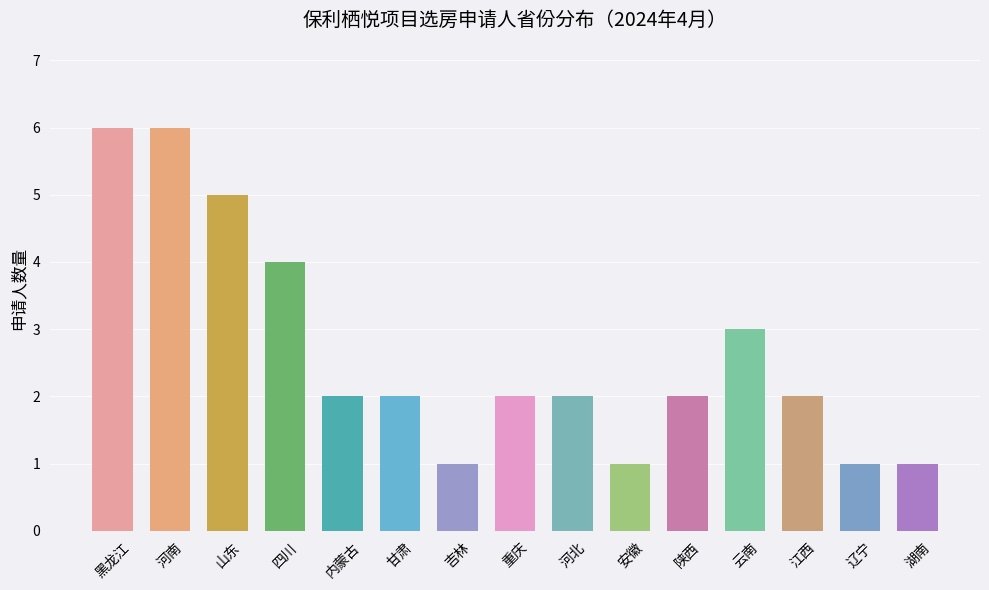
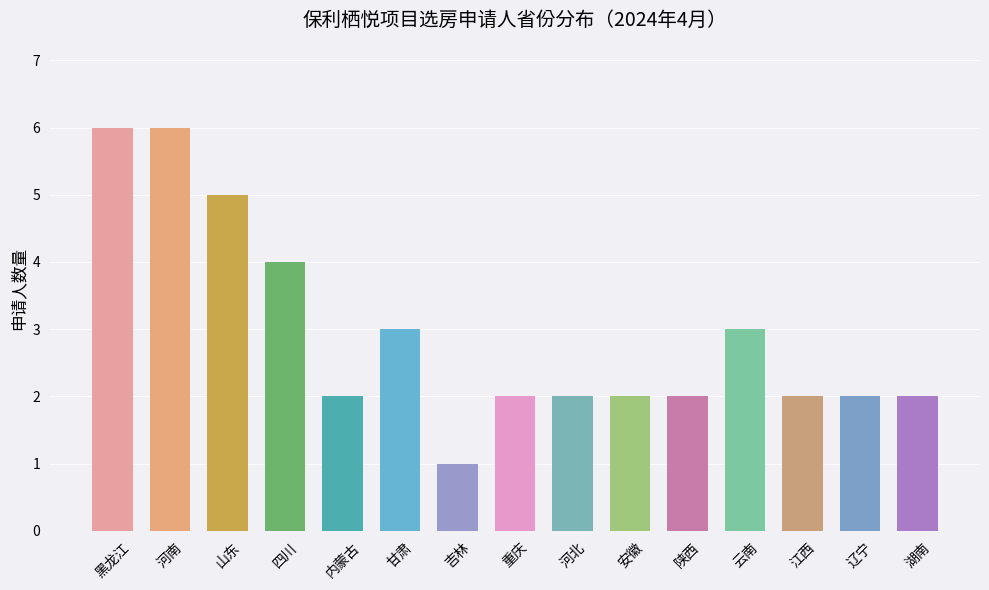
甘肃: 2 -> 3
安徽: 1 -> 2
辽宁: 1 -> 2
湖南: 1 -> 2
